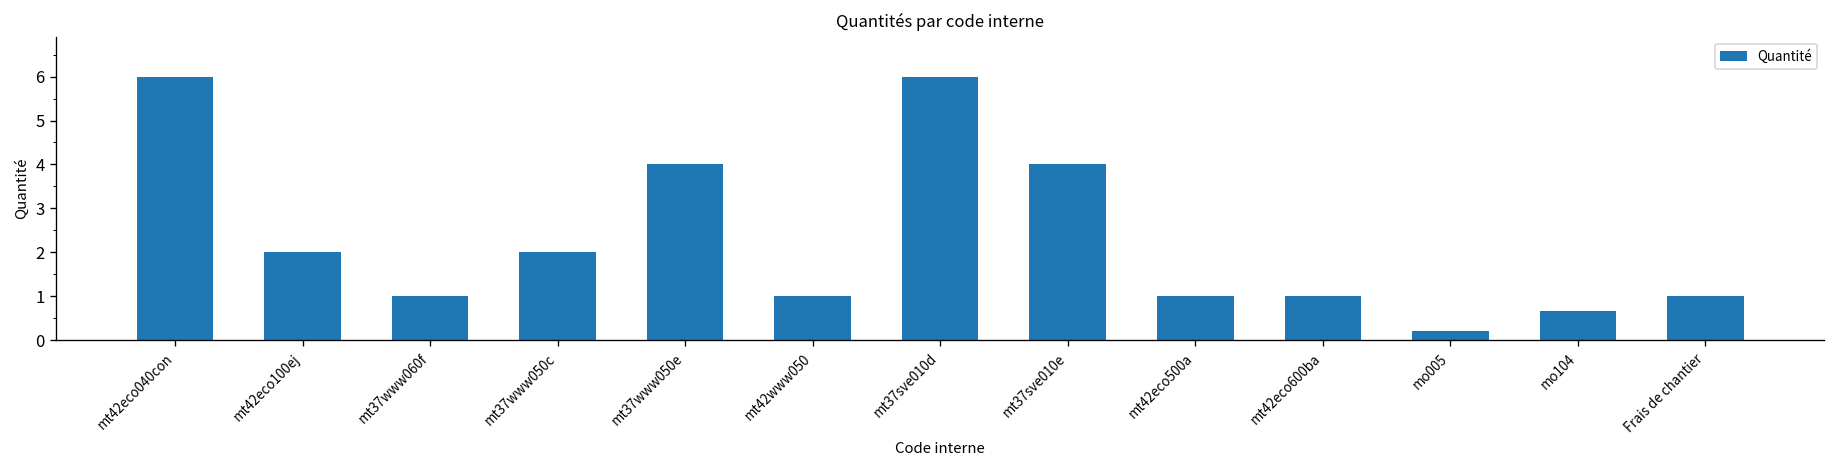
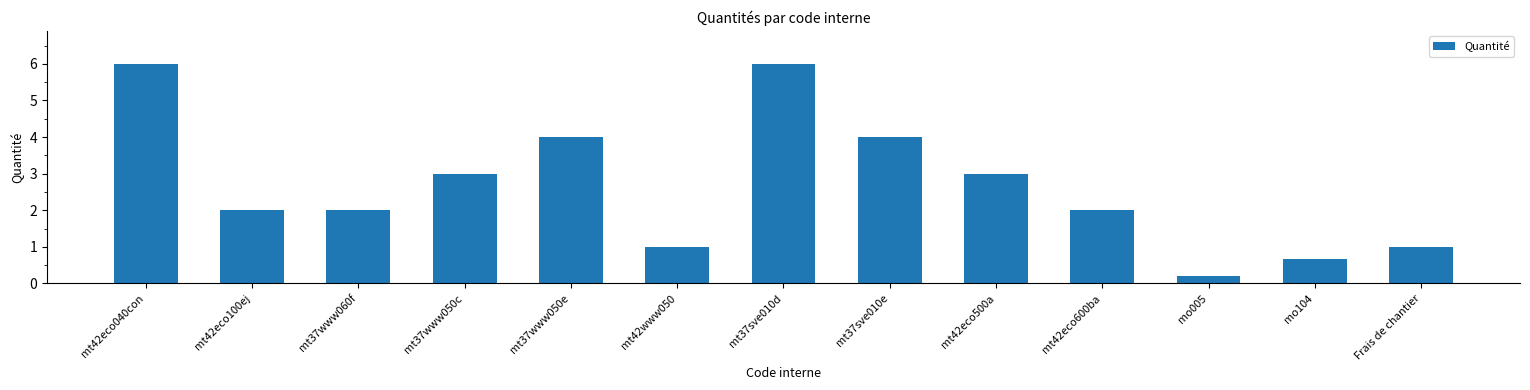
mt37www060f: 1 -> 2
mt37www050c: 2 -> 3
mt42eco500a: 1 -> 3
mt42eco600ba: 1 -> 2
